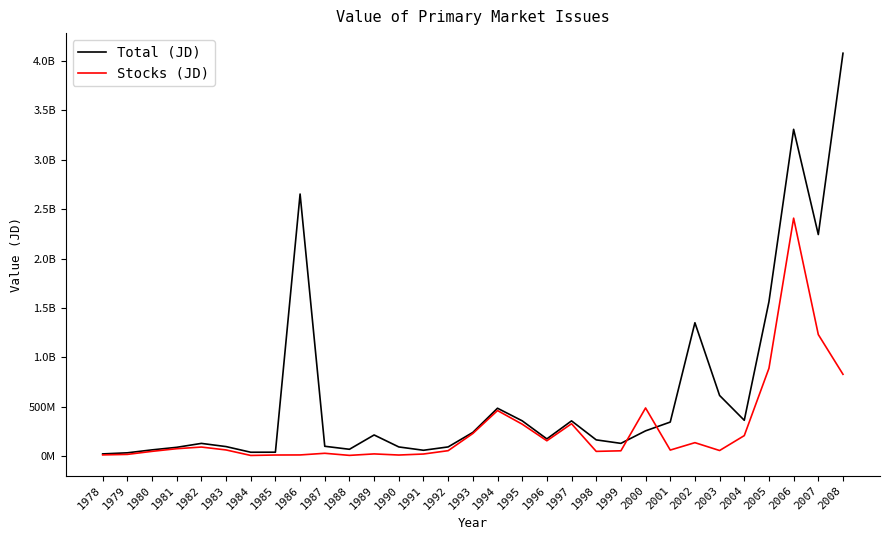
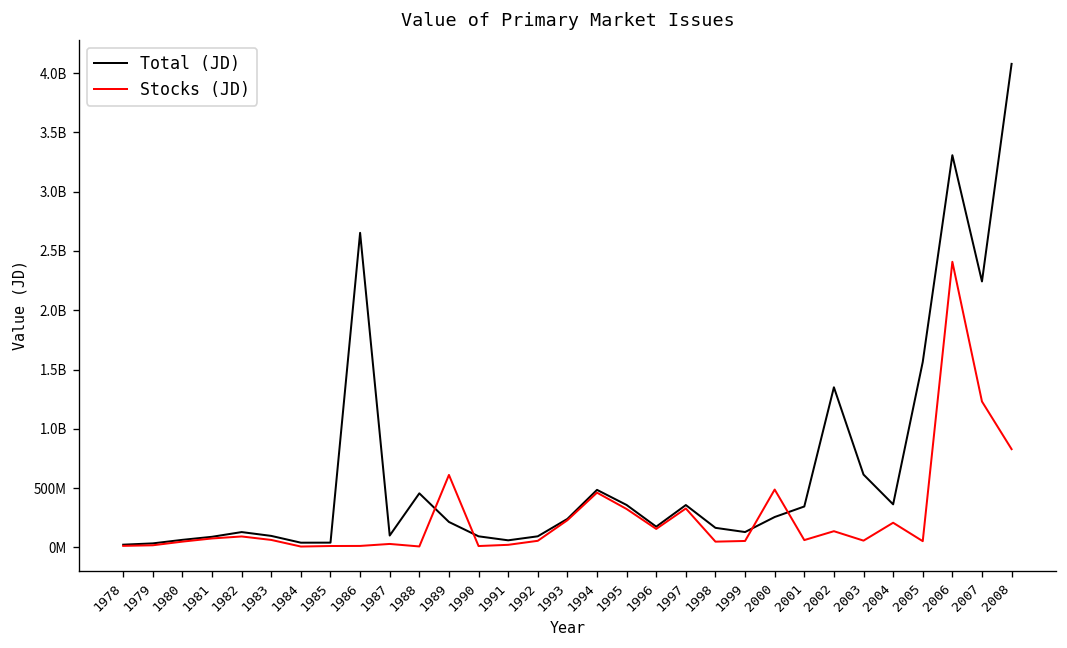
Total (JD), 1988: 100000000 -> 500000000
Stocks (JD), 1989: 0 -> 600000000
Stocks (JD), 2005: 900000000 -> 100000000
